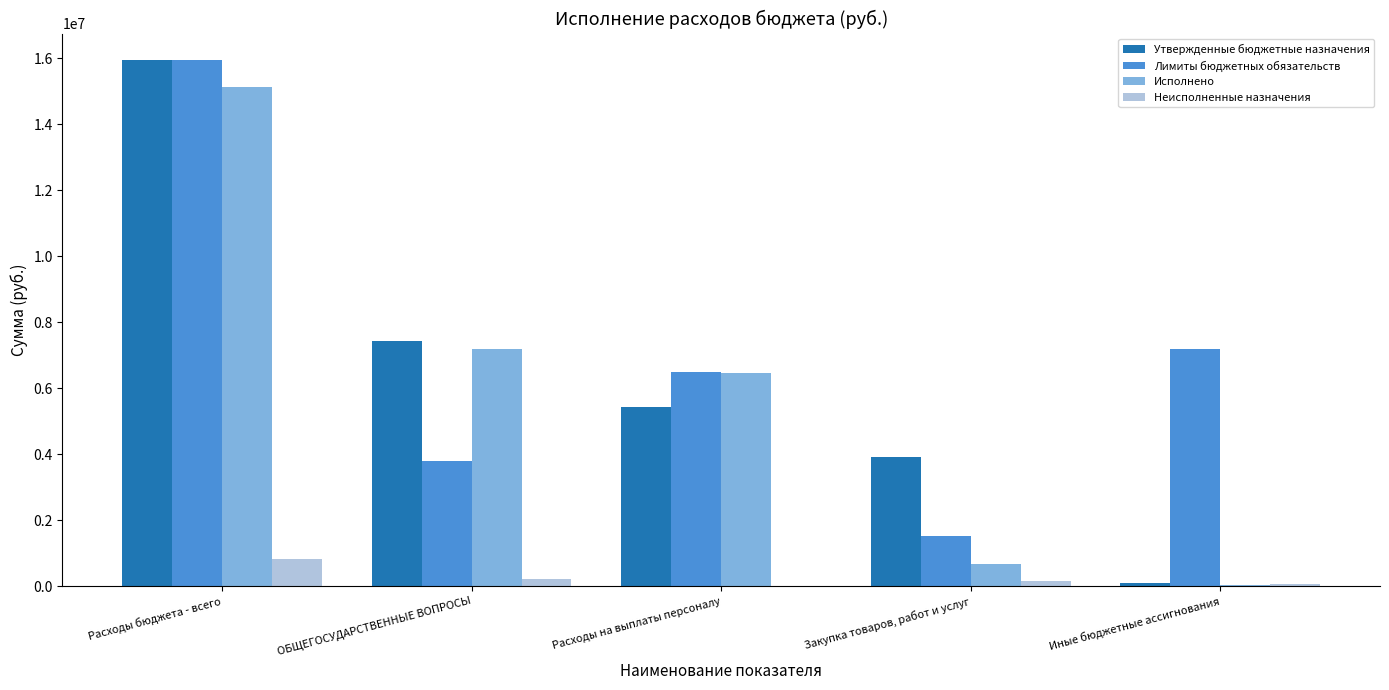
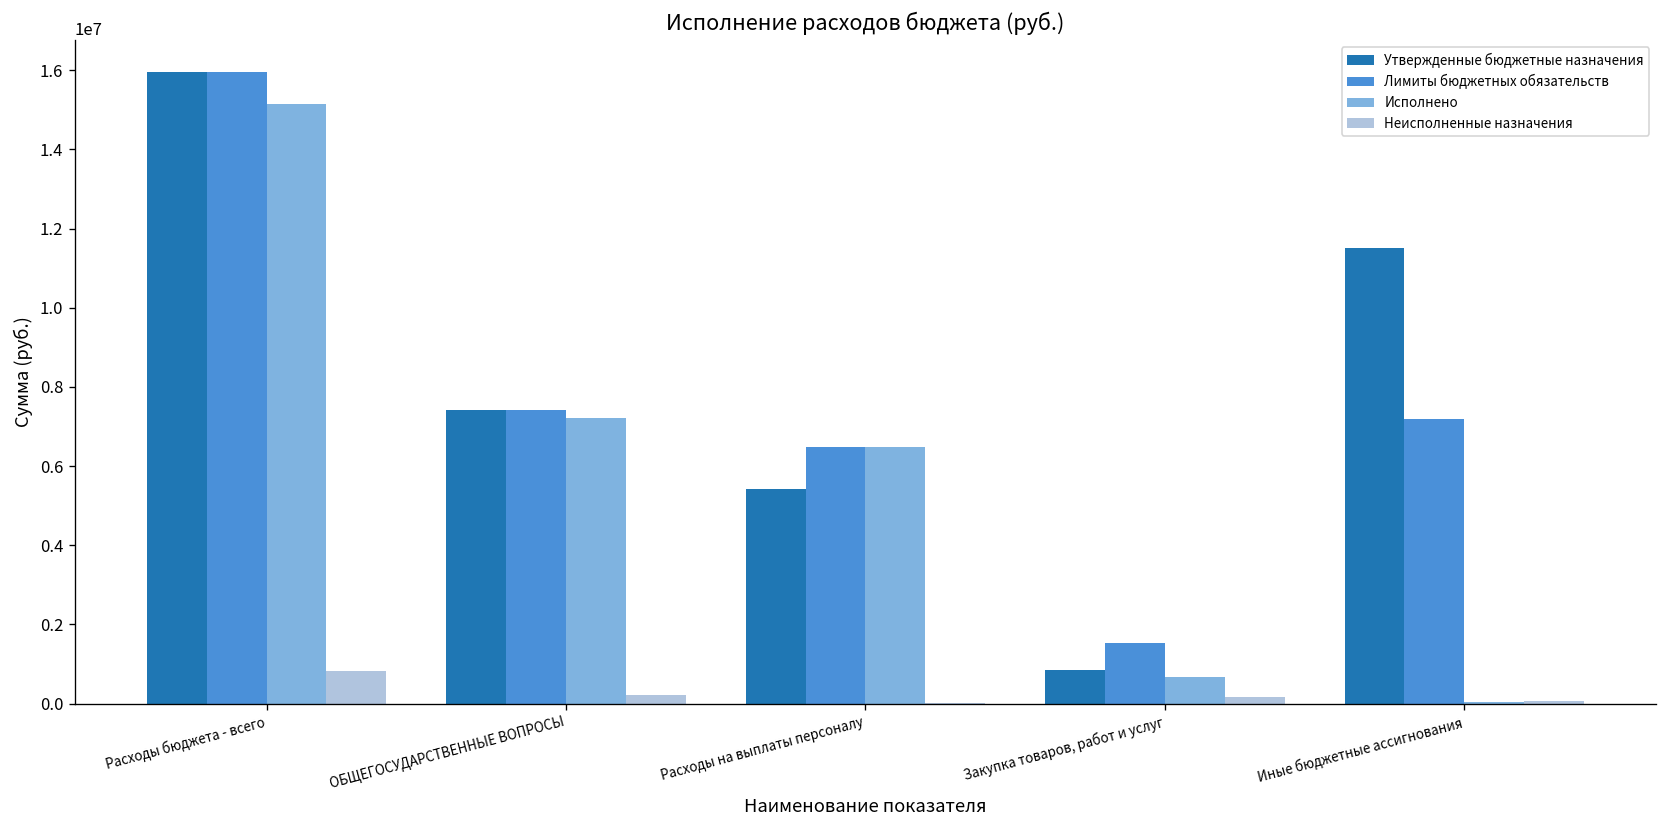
Лимиты бюджетных обязательств, ОБЩЕГОСУДАРСТВЕННЫЕ ВОПРОСЫ: 3800000 -> 7400000
Утвержденные бюджетные назначения, Закупка товаров, работ и услуг: 3900000 -> 800000
Утвержденные бюджетные назначения, Иные бюджетные ассигнования: 100000 -> 11500000
